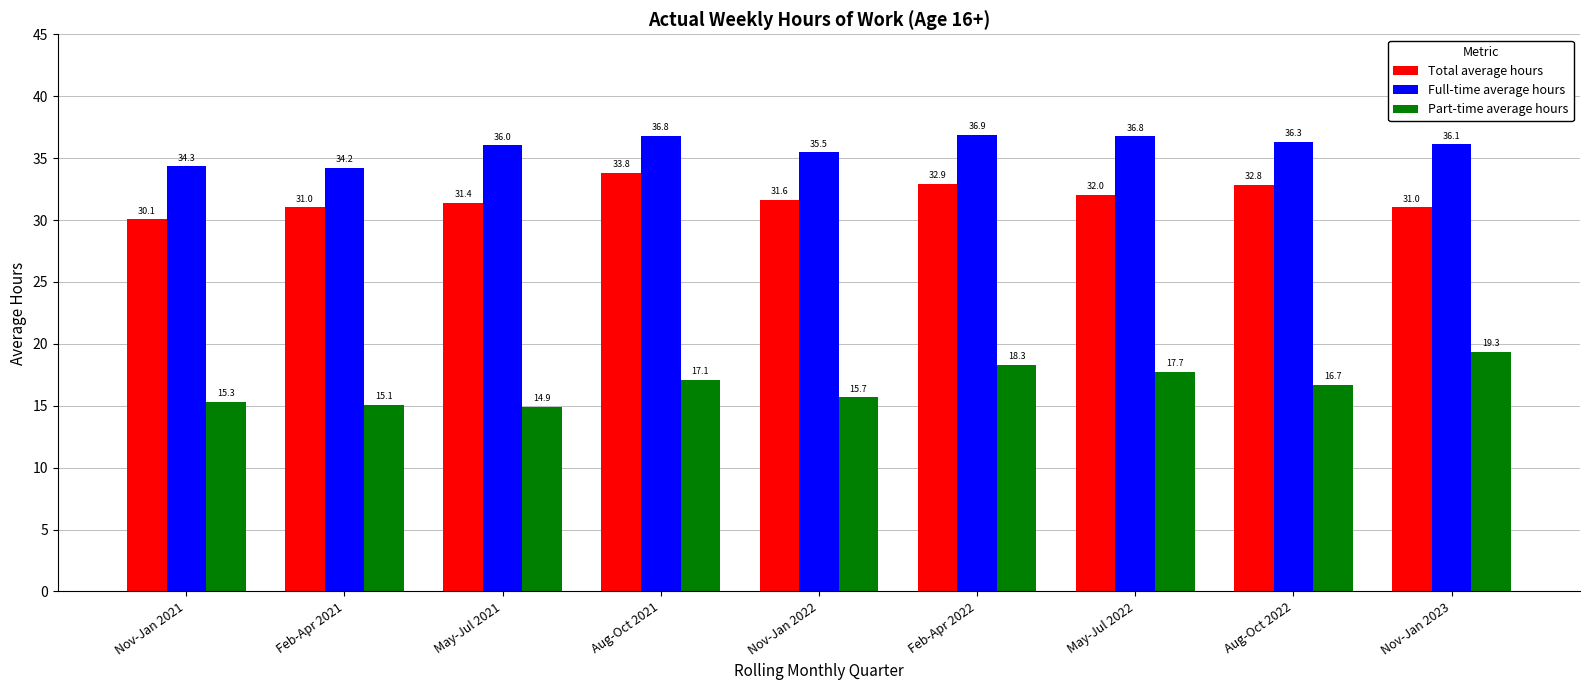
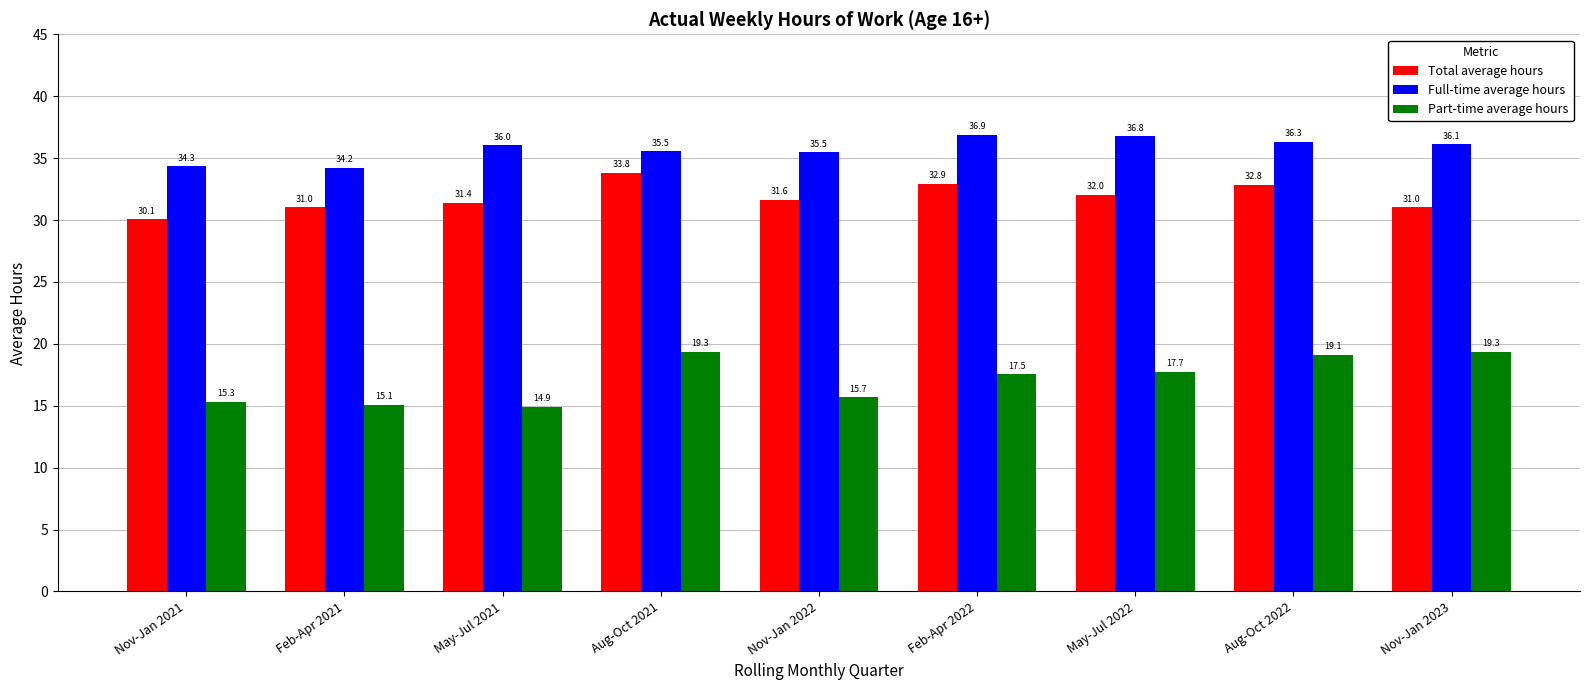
Full-time average hours, Aug-Oct 2021: 36.8 -> 35.5
Part-time average hours, Aug-Oct 2021: 17.1 -> 19.3
Part-time average hours, Feb-Apr 2022: 18.3 -> 17.5
Part-time average hours, Aug-Oct 2022: 16.7 -> 19.1
